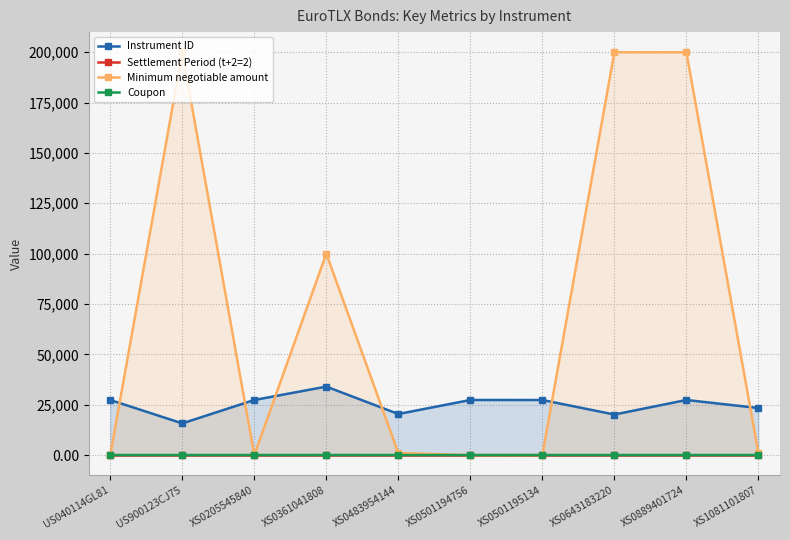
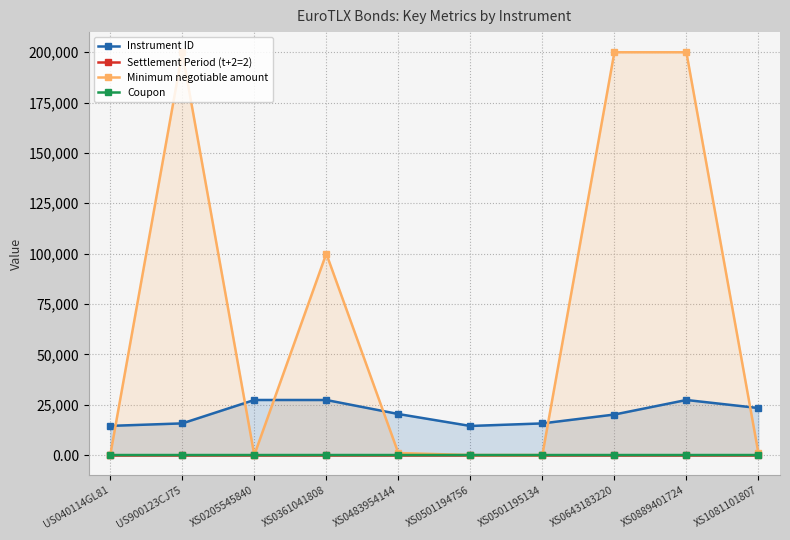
Instrument ID, US040114GL81: 27,000 -> 14,000
Instrument ID, XS0361041808: 34,000 -> 27,000
Instrument ID, XS0501194756: 27,000 -> 14,000
Instrument ID, XS0501195134: 27,000 -> 16,000
